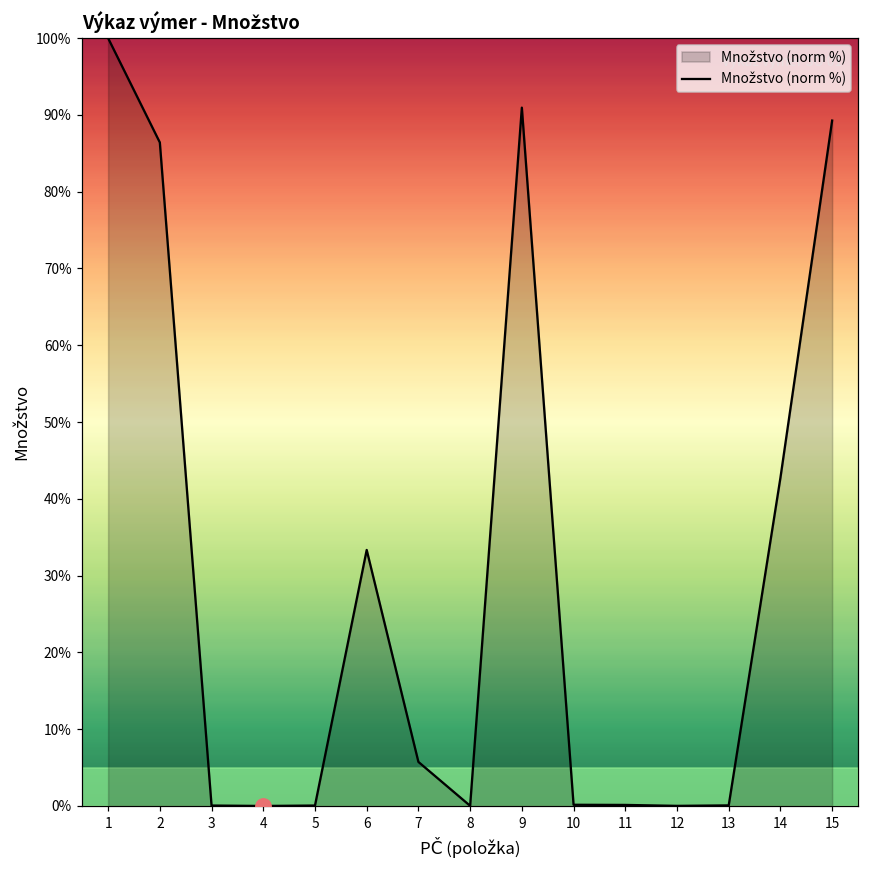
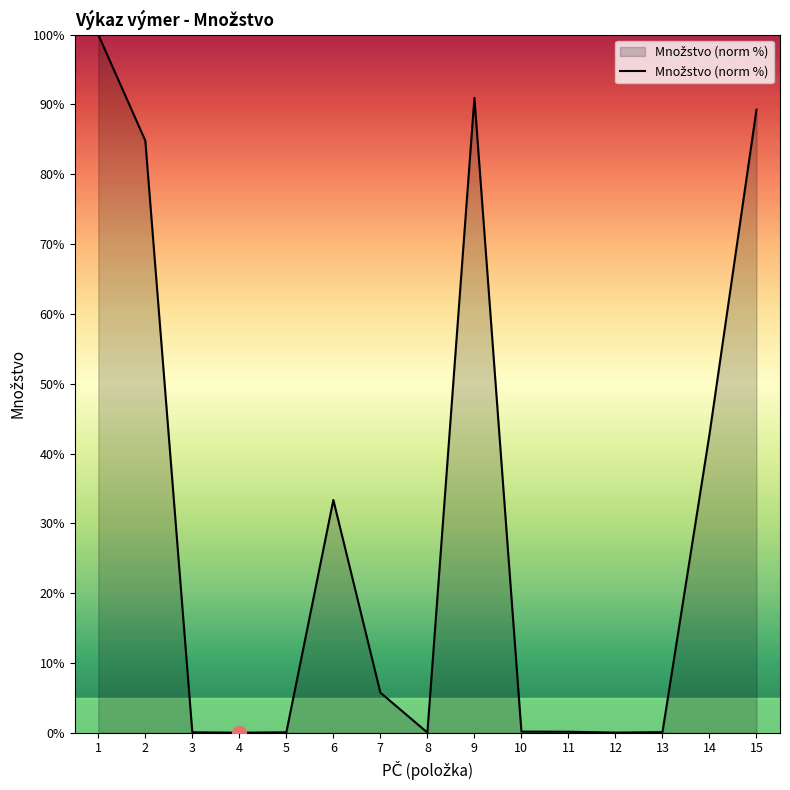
Množstvo (norm %), 2: 86% -> 85%
